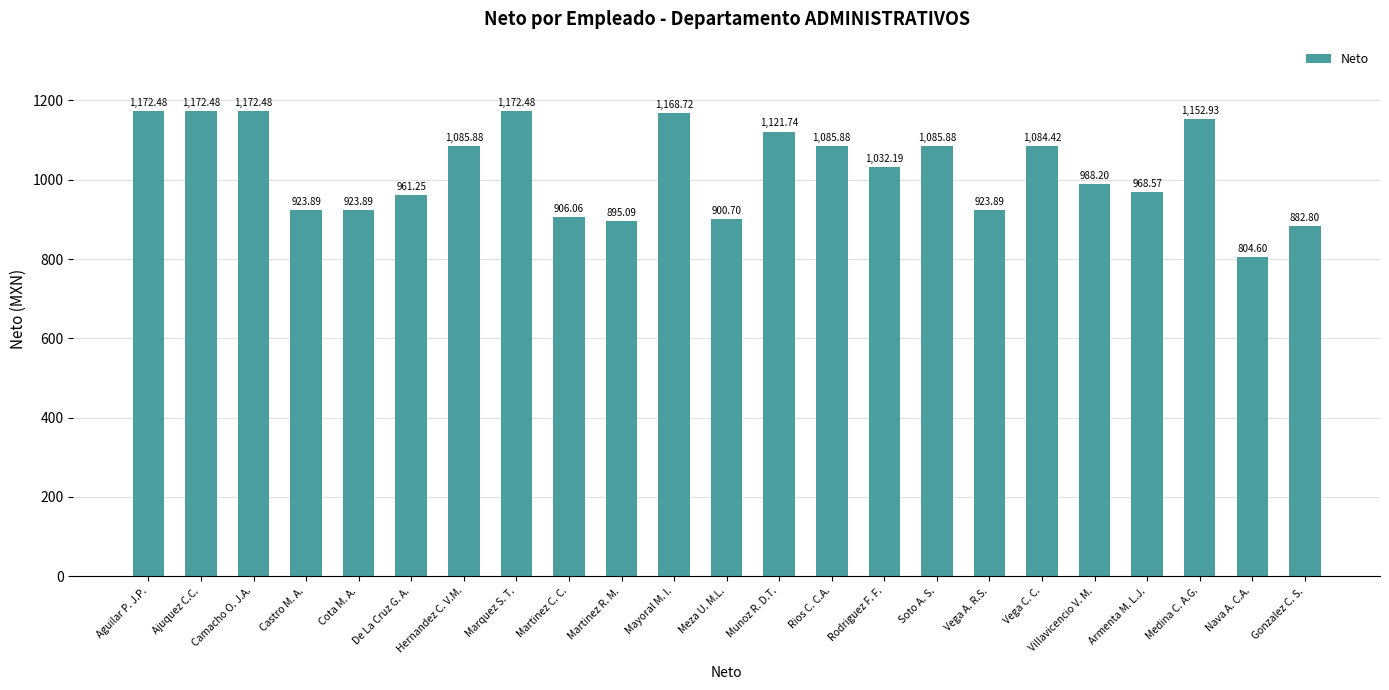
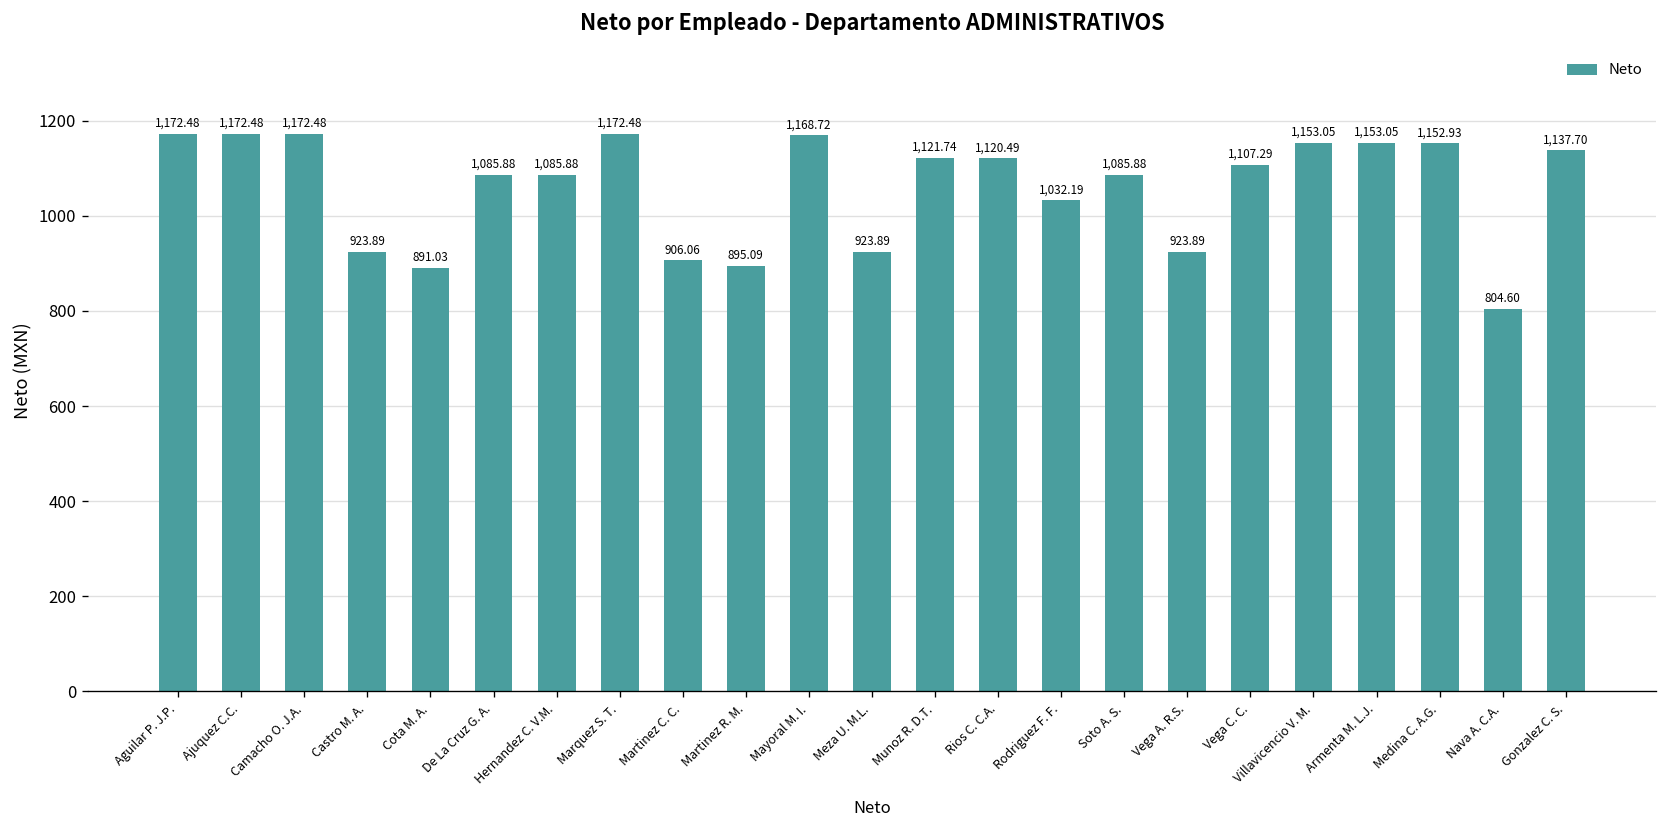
Cota M. A.: 923.89 -> 891.03
De La Cruz G. A.: 961.25 -> 1,085.88
Meza U. M.L.: 900.70 -> 923.89
Rios C. C.A.: 1,085.88 -> 1,120.49
Vega C. C.: 1,084.42 -> 1,107.29
Villavicencio V. M.: 988.20 -> 1,153.05
Armenta M. L.J.: 968.57 -> 1,153.05
Gonzalez C. S.: 882.80 -> 1,137.70
